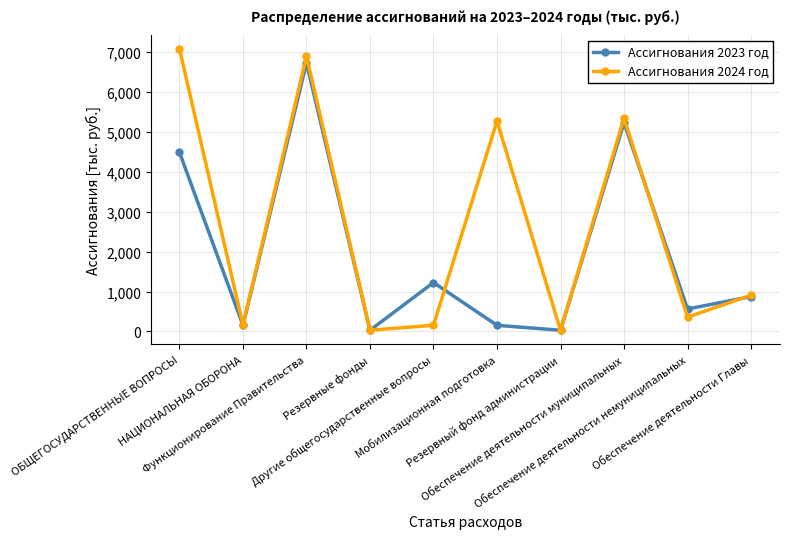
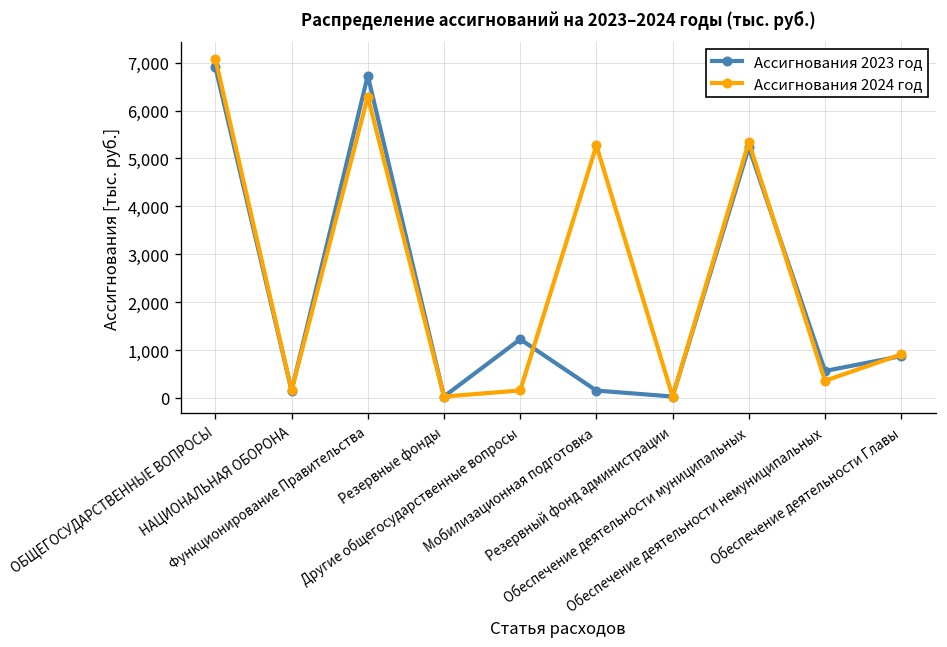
Ассигнования 2023 год, ОБЩЕГОСУДАРСТВЕННЫЕ ВОПРОСЫ: 4,500 -> 6,900
Ассигнования 2024 год, Функционирование Правительства: 6,900 -> 6,300
